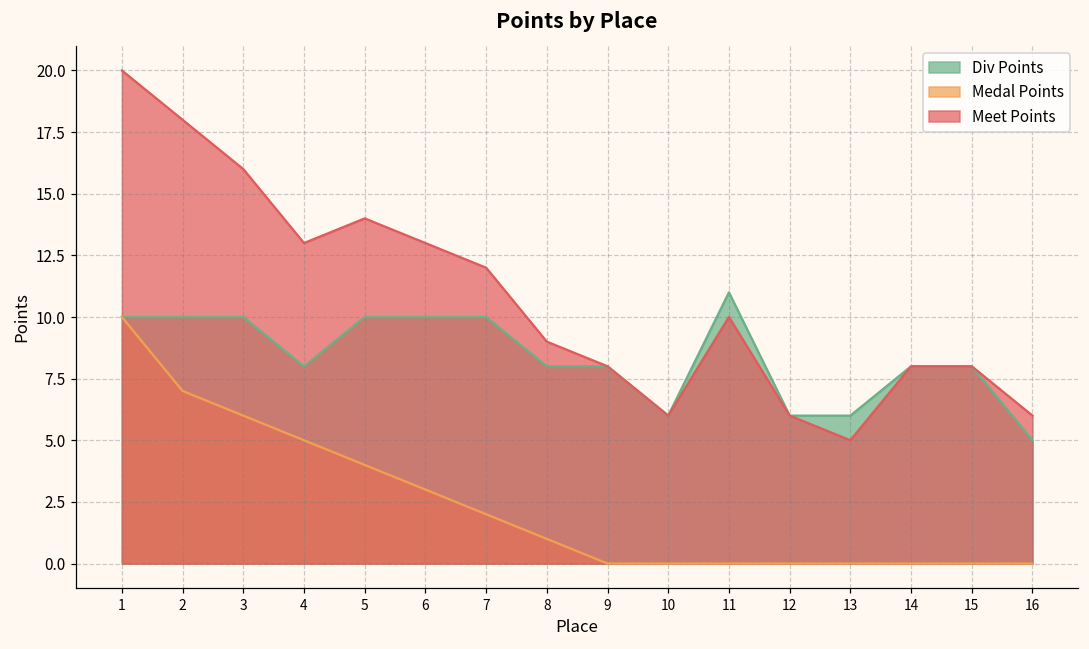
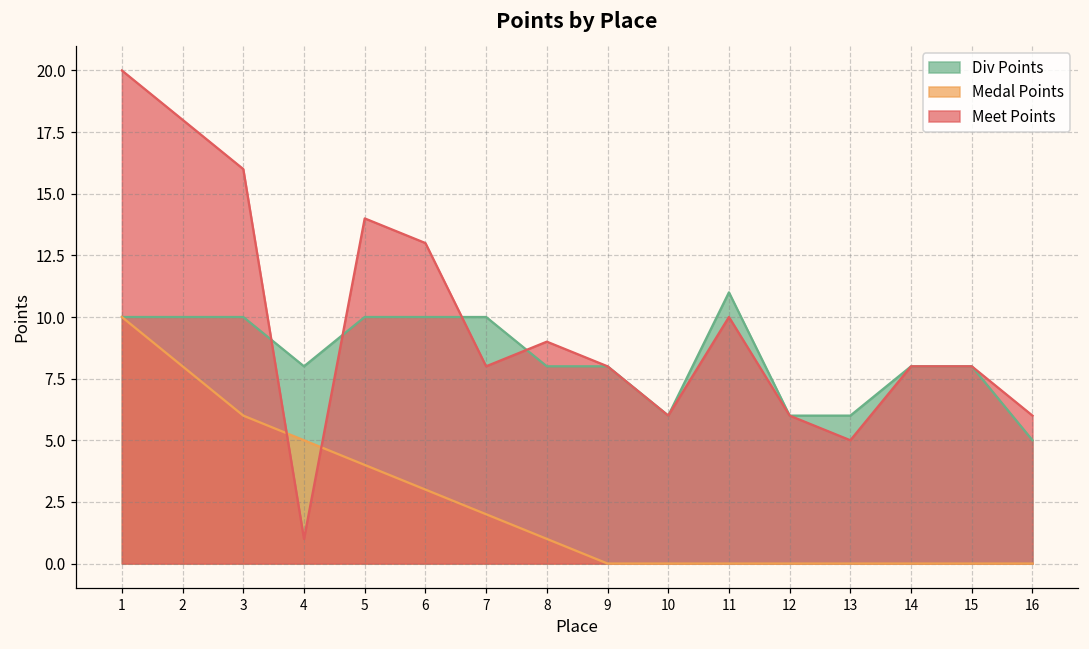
Medal Points, 2: 7 -> 8
Meet Points, 4: 13 -> 1
Meet Points, 7: 12 -> 8
